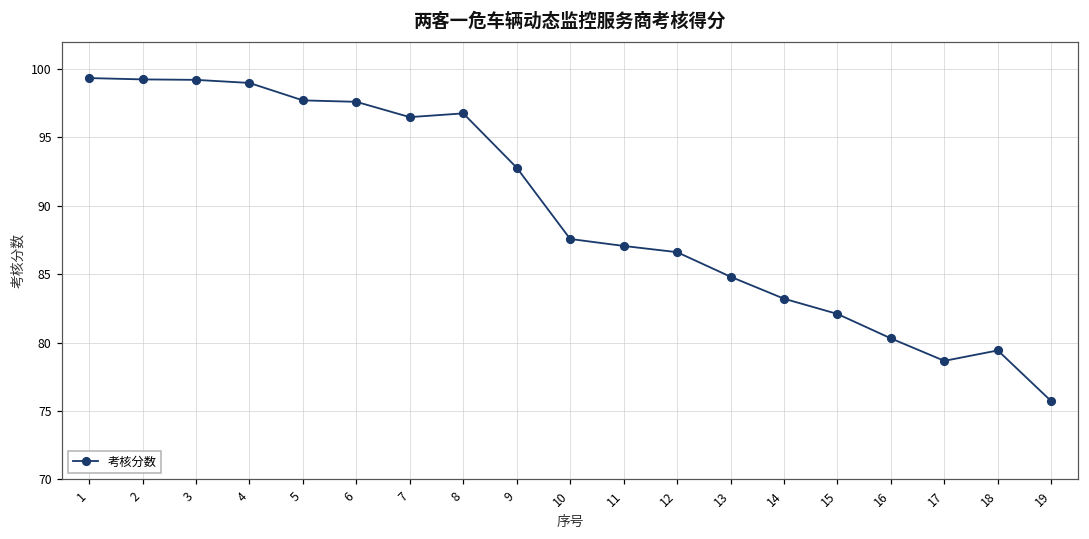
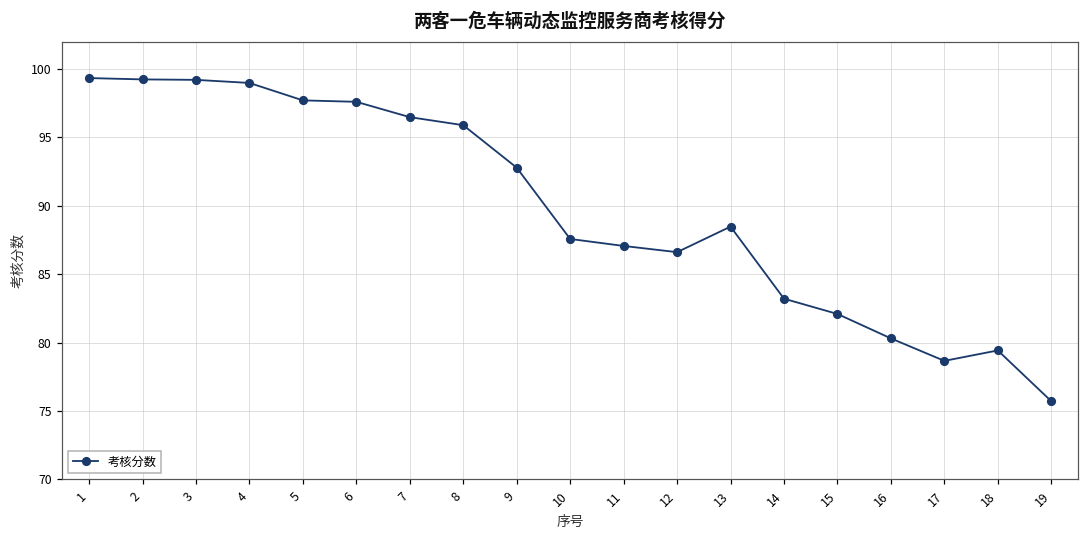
8: 96.8 -> 95.9
13: 84.8 -> 88.5
